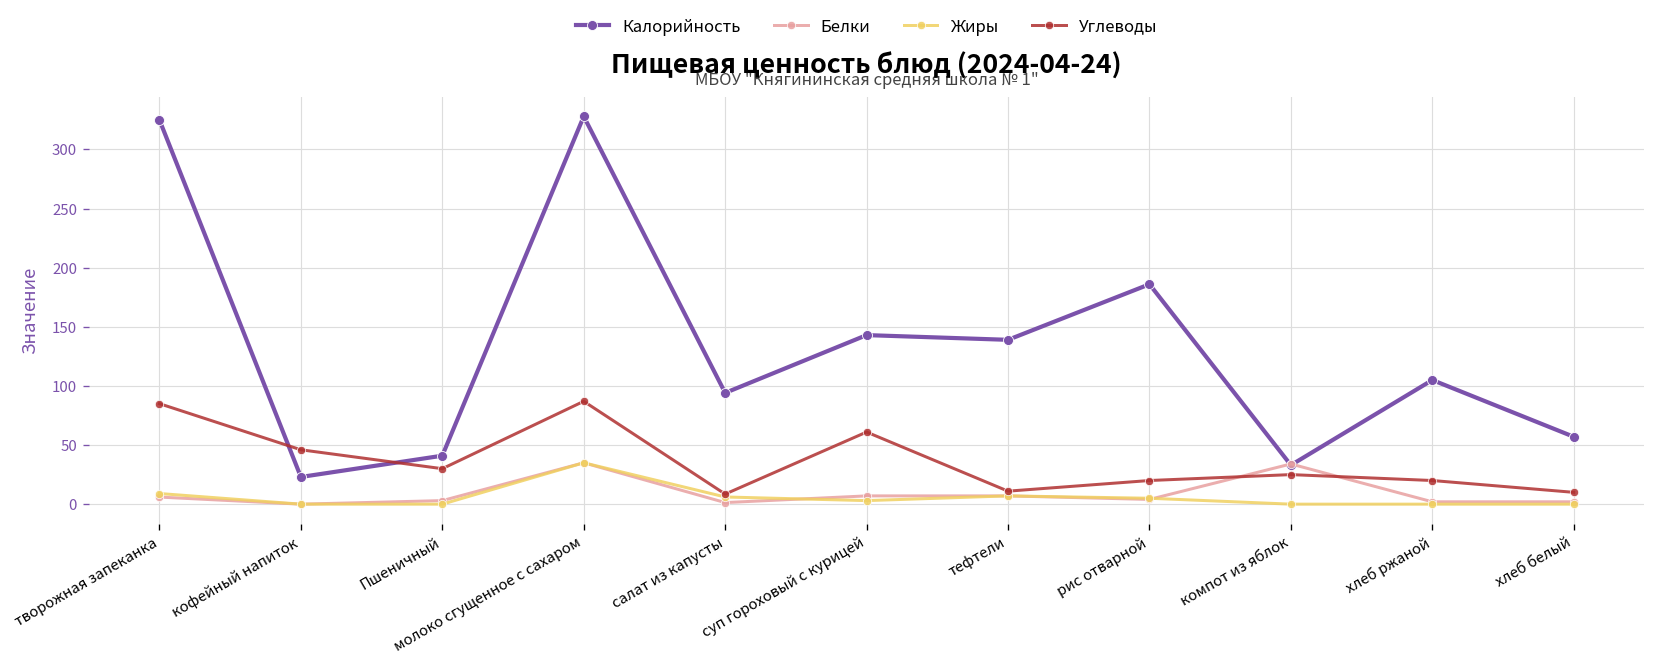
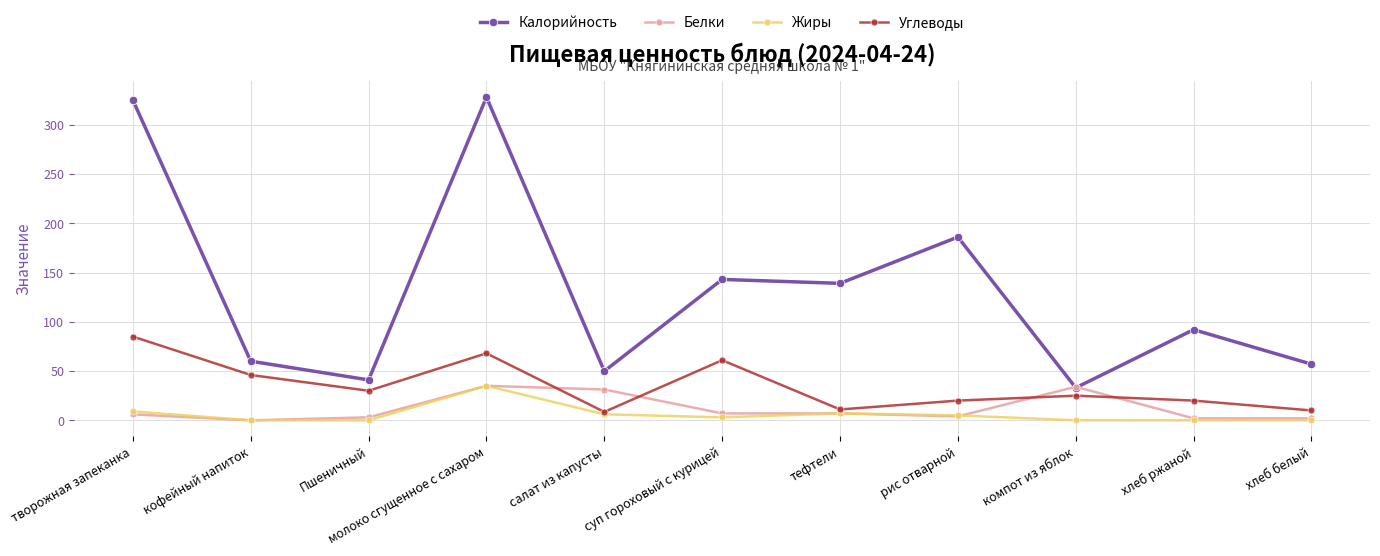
Калорийность, кофейный напиток: 20 -> 60
Углеводы, молоко сгущенное с сахаром: 90 -> 70
Калорийность, салат из капусты: 90 -> 50
Белки, салат из капусты: 0 -> 30
Калорийность, хлеб ржаной: 110 -> 90
